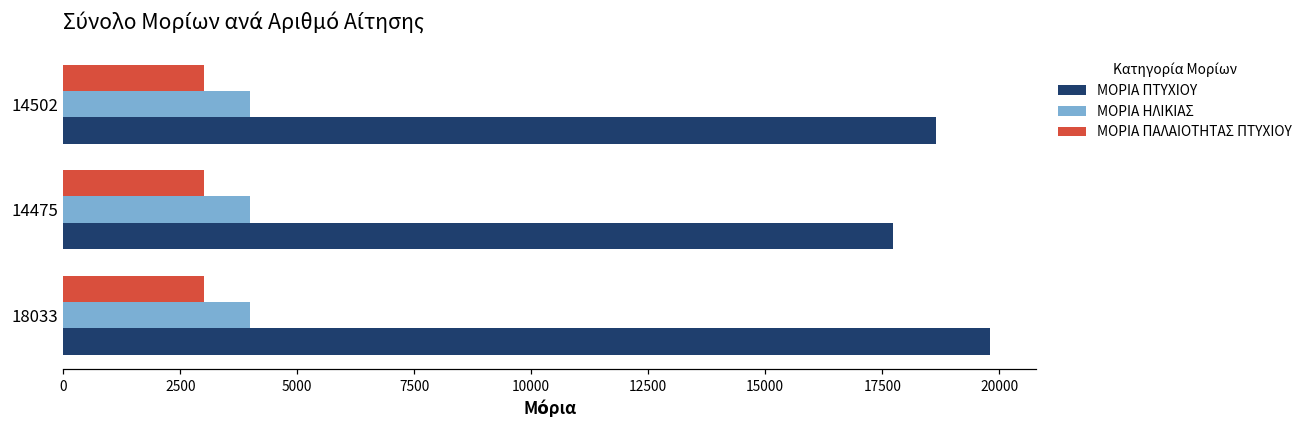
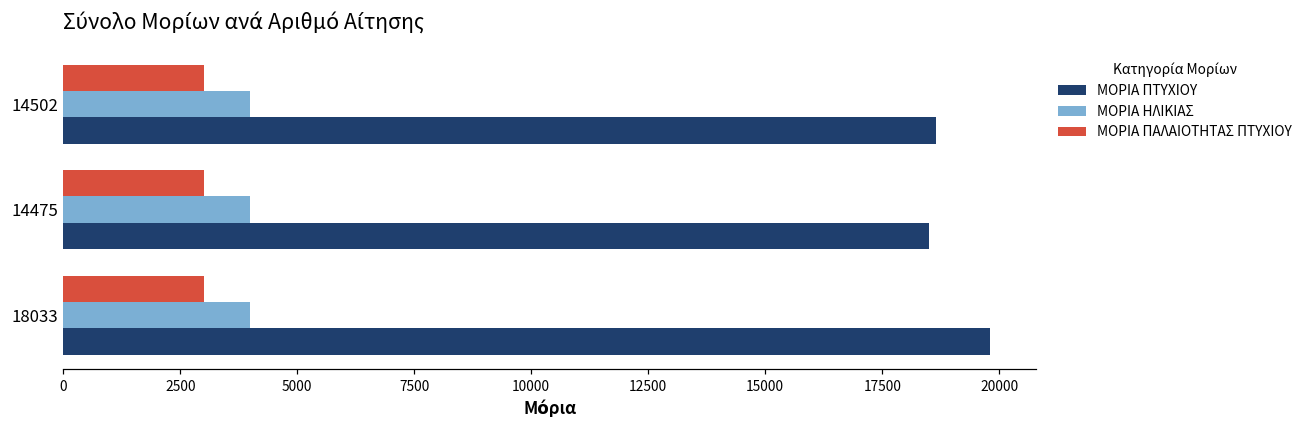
ΜΟΡΙΑ ΠΤΥΧΙΟΥ, 14475: 17700 -> 18500
